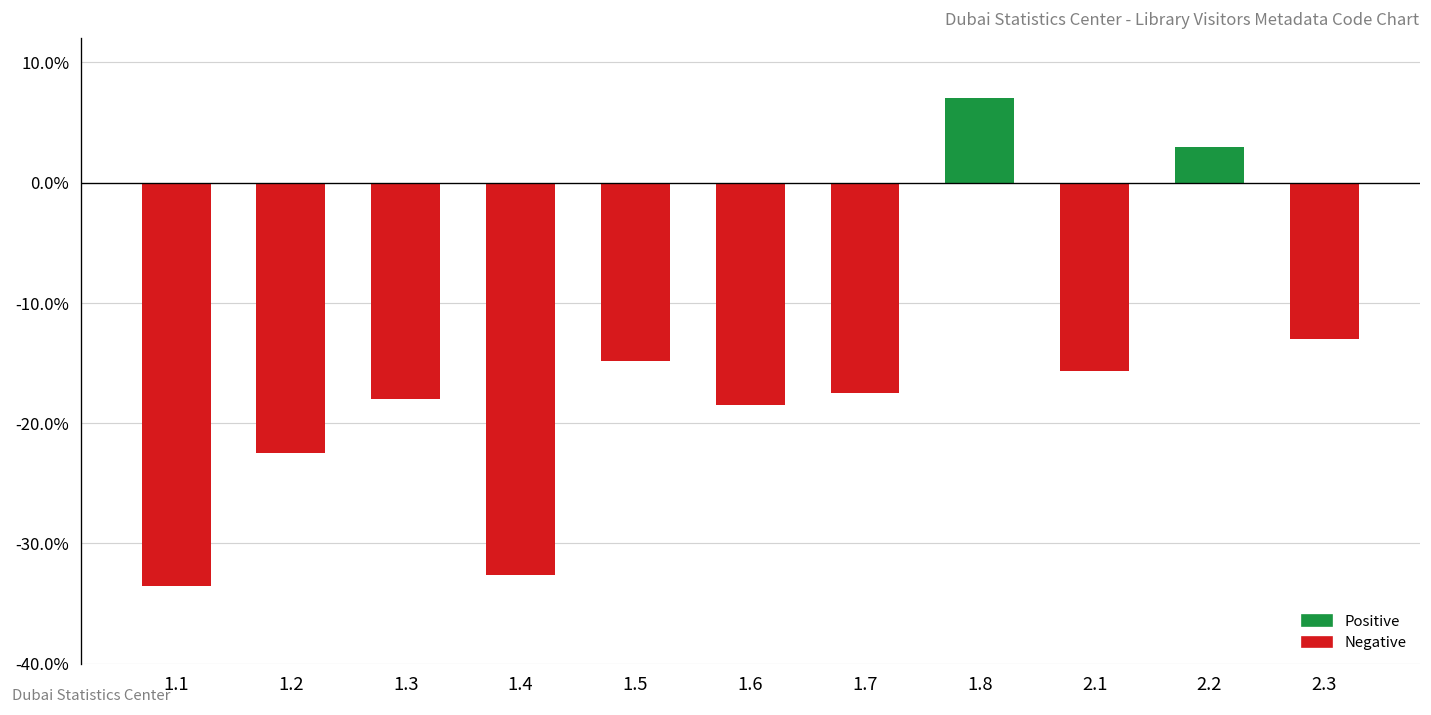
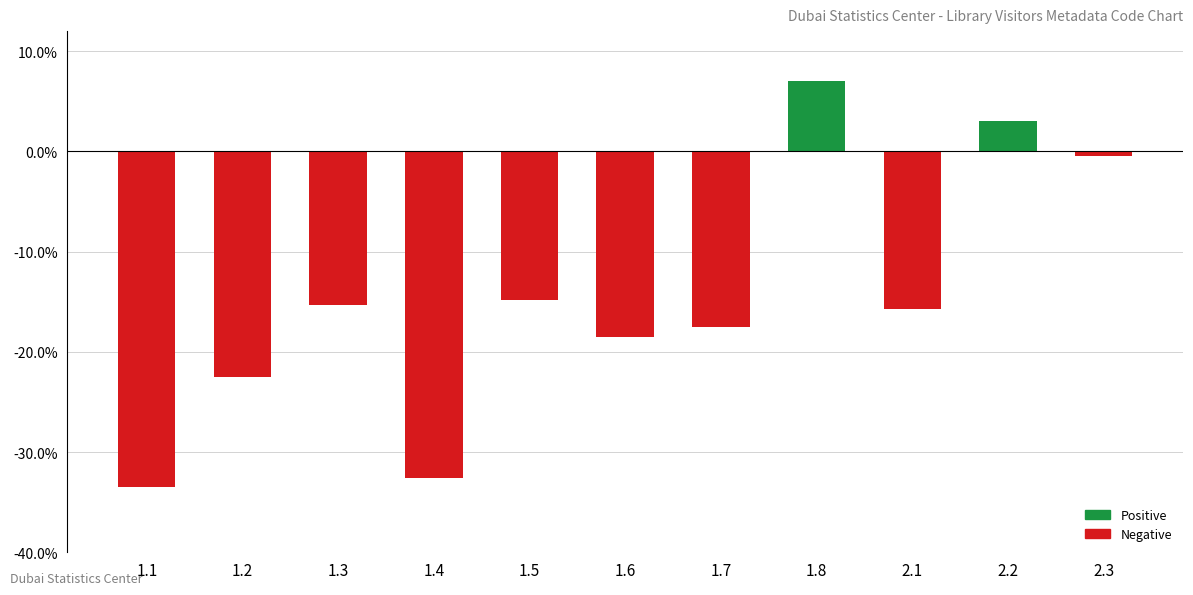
1.3: -18.0% -> -15.3%
2.3: -13.0% -> -0.5%
